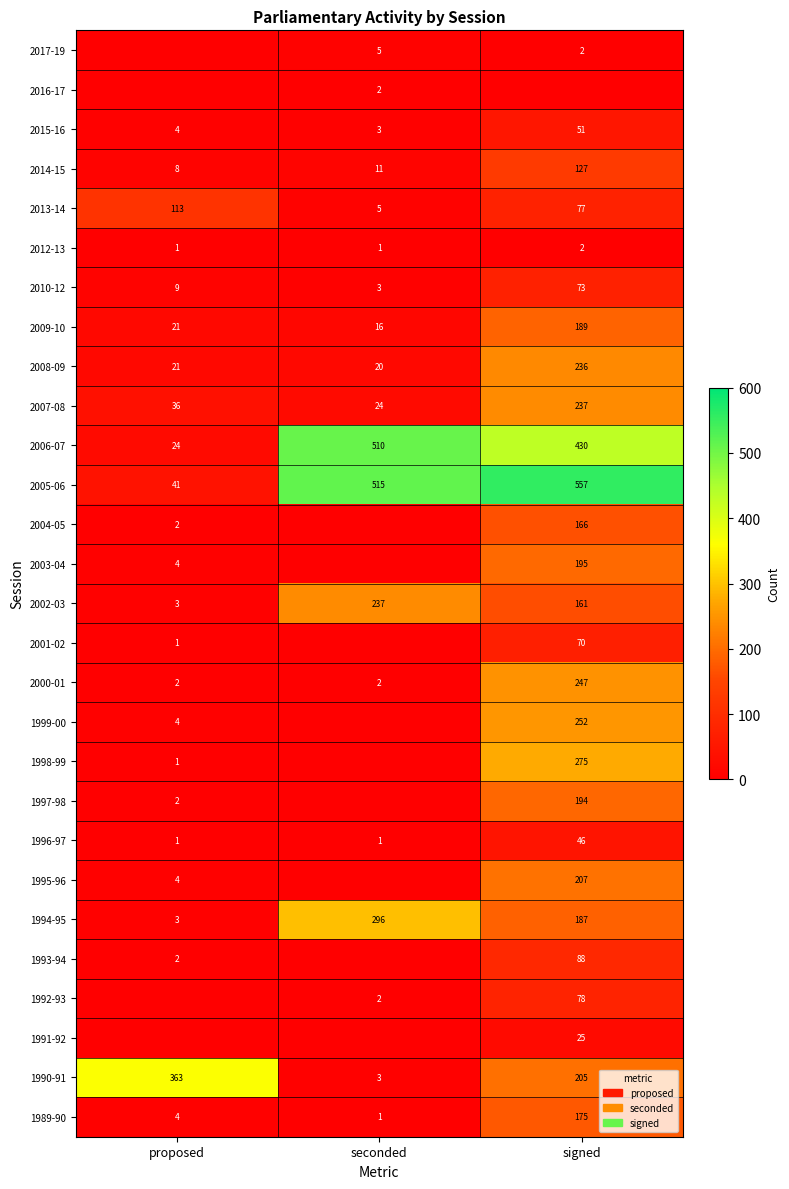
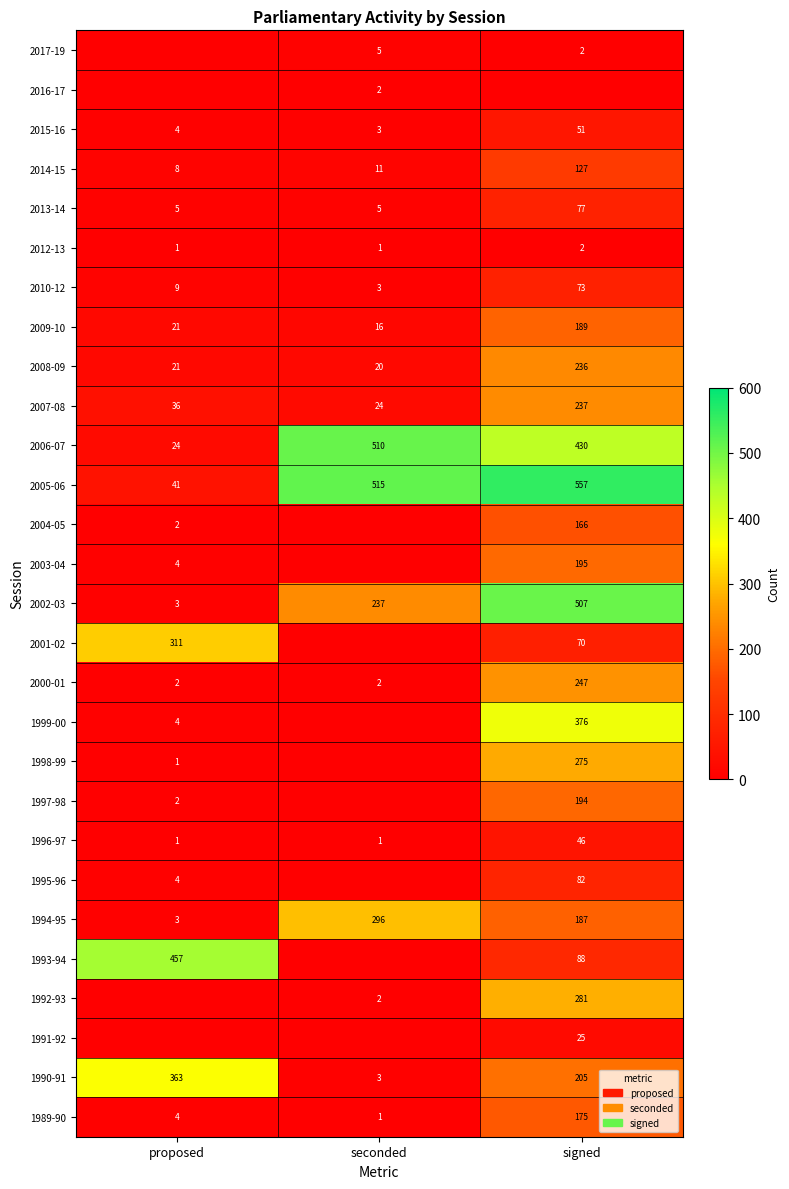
2013-14, proposed: 113 -> 5
2002-03, signed: 161 -> 507
2001-02, proposed: 1 -> 311
1999-00, signed: 252 -> 376
1995-96, signed: 207 -> 82
1993-94, proposed: 2 -> 457
1992-93, signed: 78 -> 281
